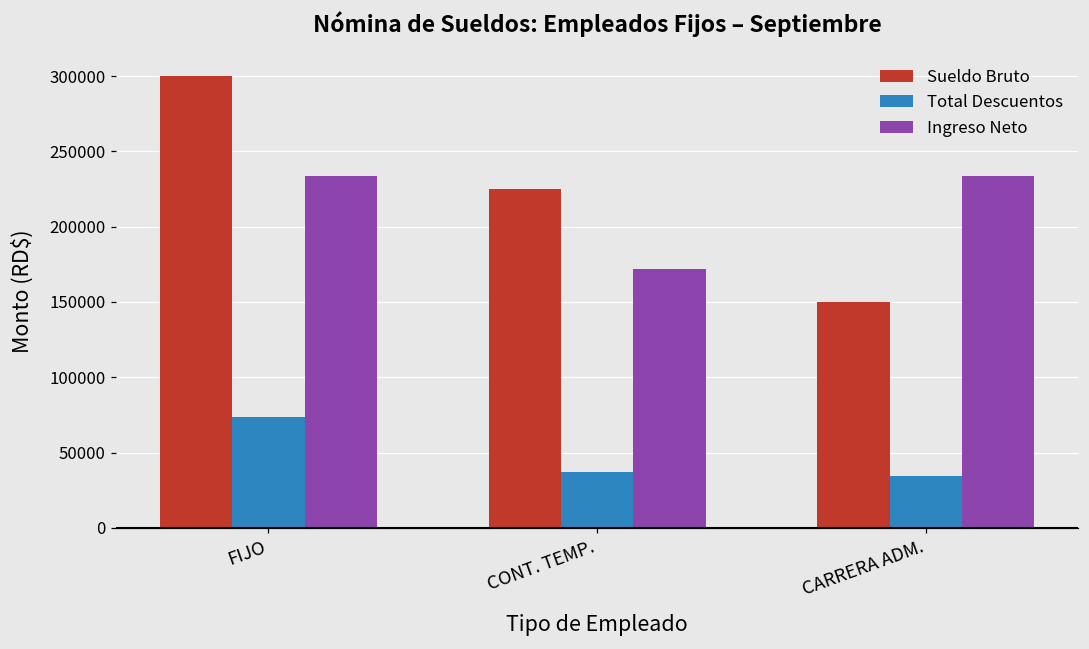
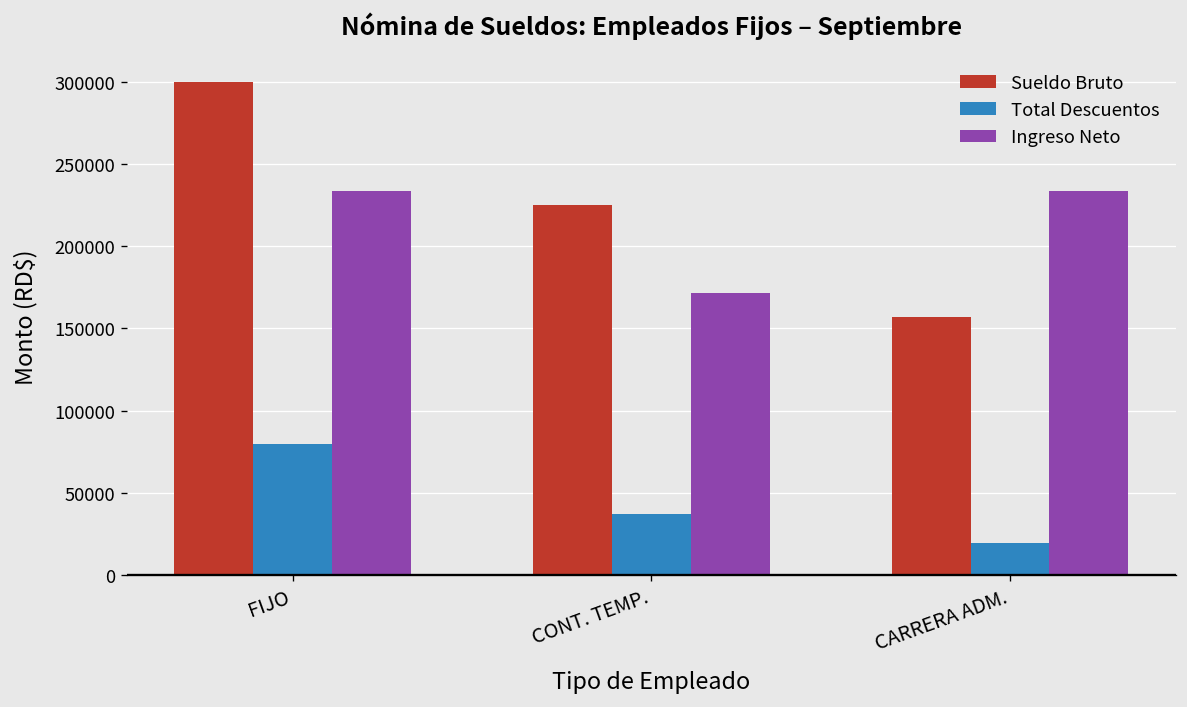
Total Descuentos, FIJO: 74000 -> 80000
Sueldo Bruto, CARRERA ADM.: 150000 -> 157000
Total Descuentos, CARRERA ADM.: 35000 -> 19000
